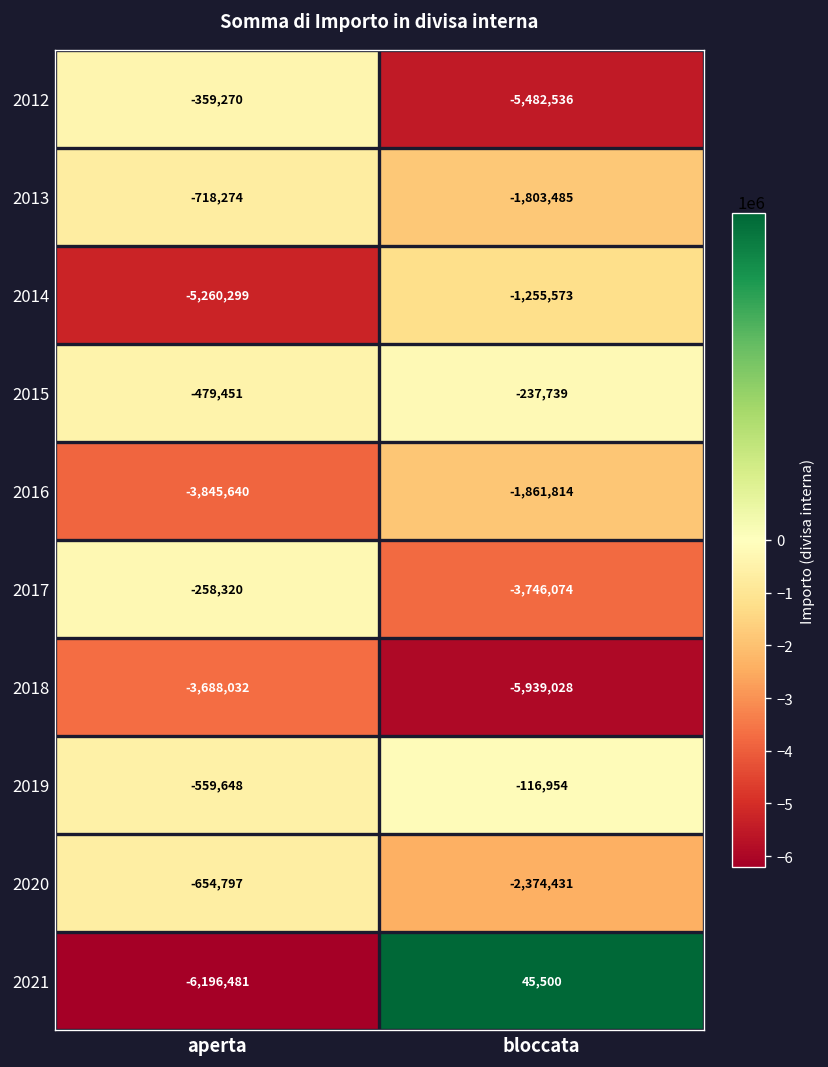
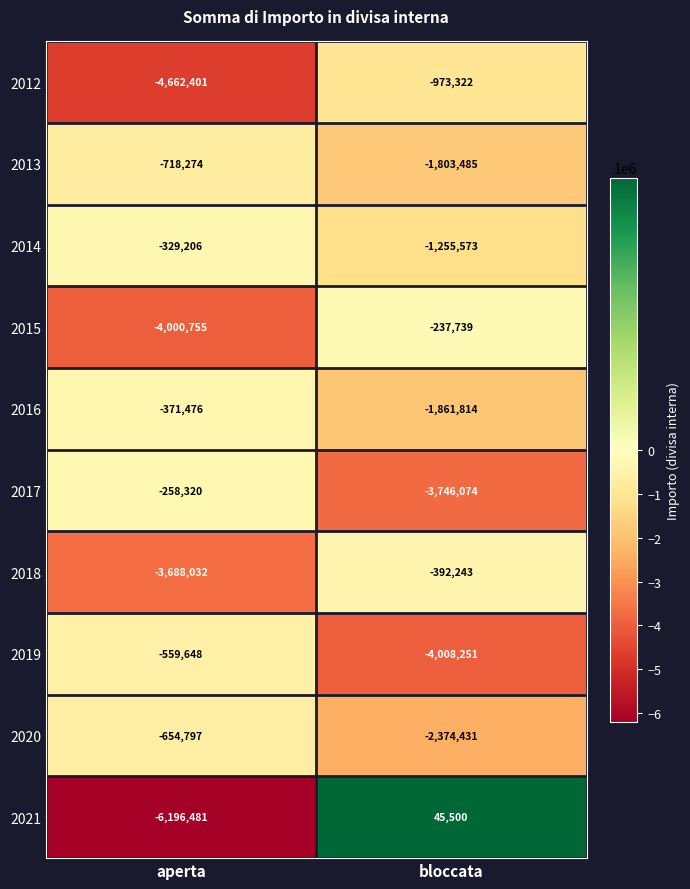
2012, aperta: -359,270 -> -4,662,401
2012, bloccata: -5,482,536 -> -973,322
2014, aperta: -5,260,299 -> -329,206
2015, aperta: -479,451 -> -4,000,755
2016, aperta: -3,845,640 -> -371,476
2018, bloccata: -5,939,028 -> -392,243
2019, bloccata: -116,954 -> -4,008,251
